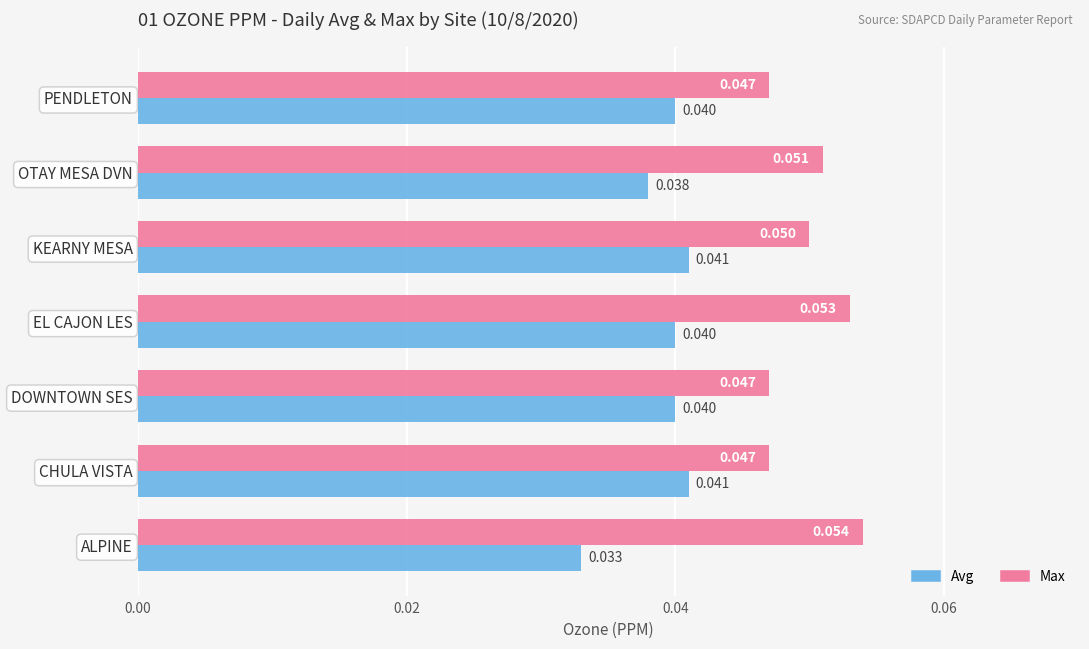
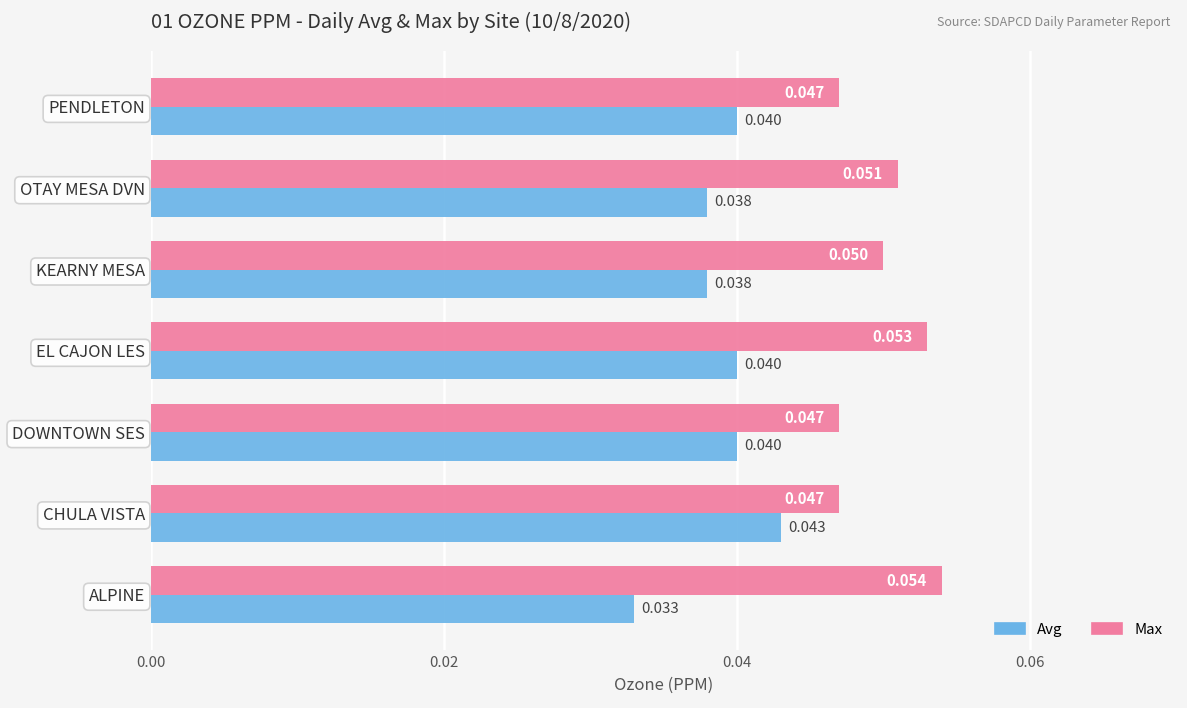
Avg, KEARNY MESA: 0.041 -> 0.038
Avg, CHULA VISTA: 0.041 -> 0.043
